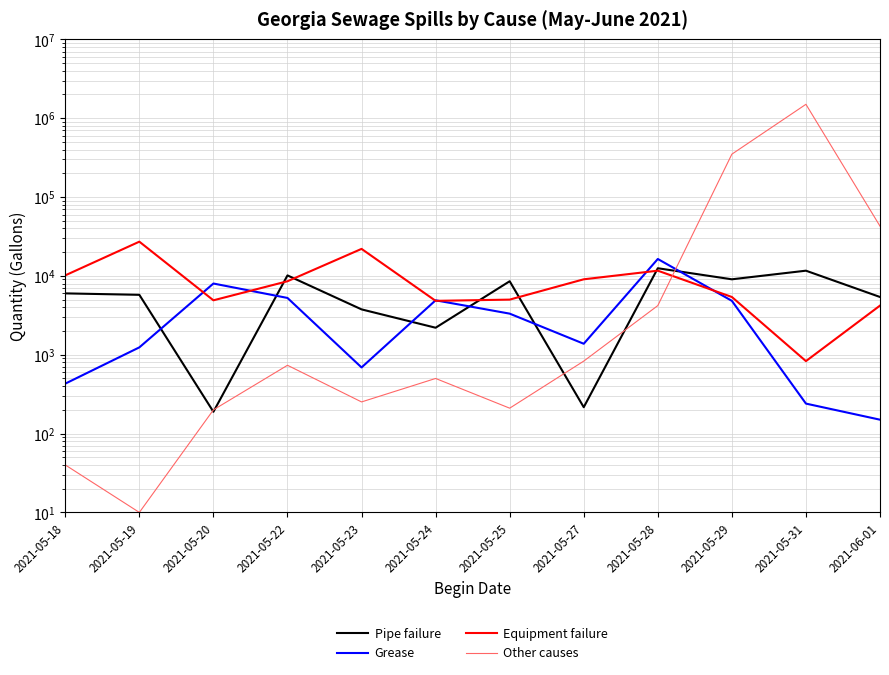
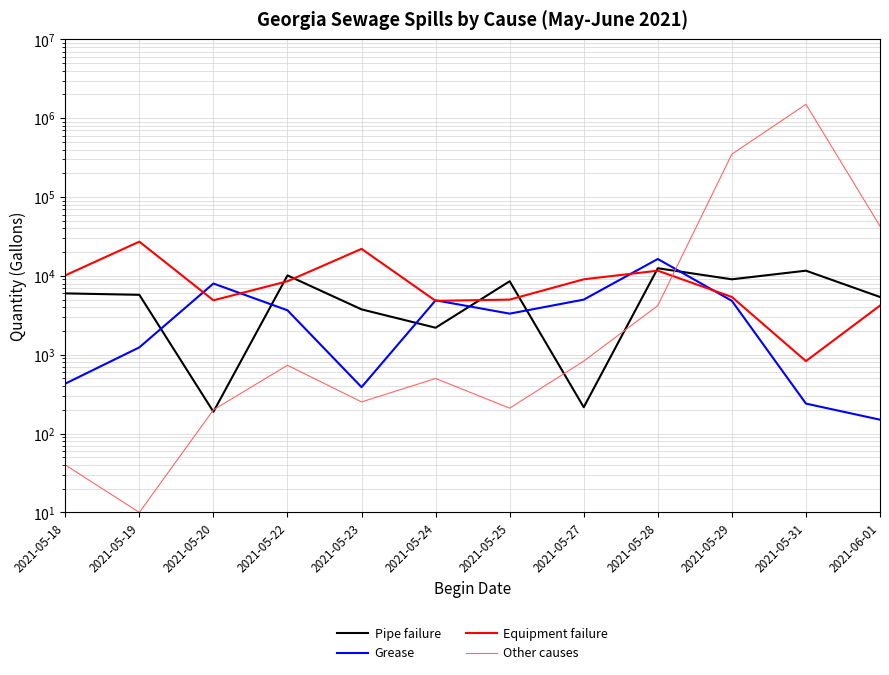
Grease, 2021-05-22: 5000 -> 4000
Grease, 2021-05-23: 700 -> 400
Grease, 2021-05-27: 1400 -> 5000
